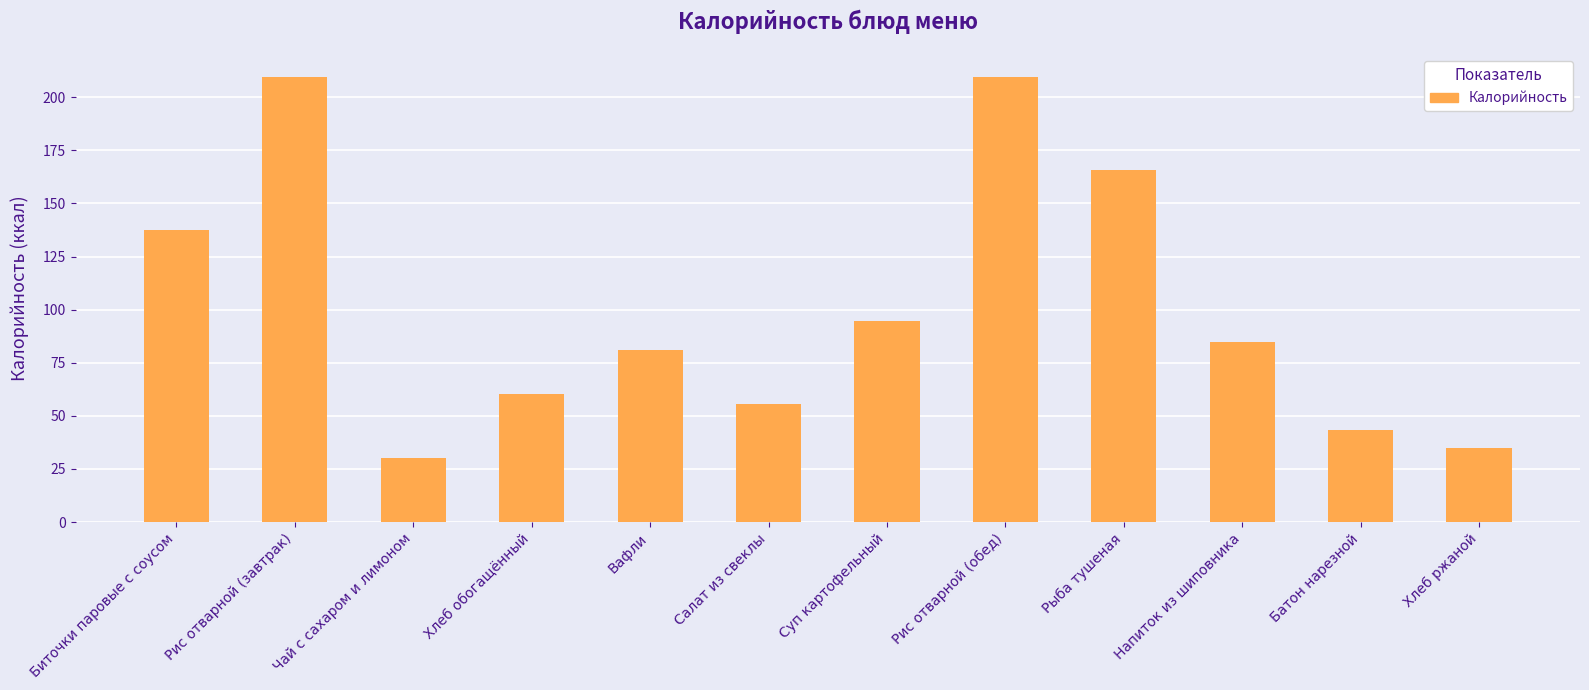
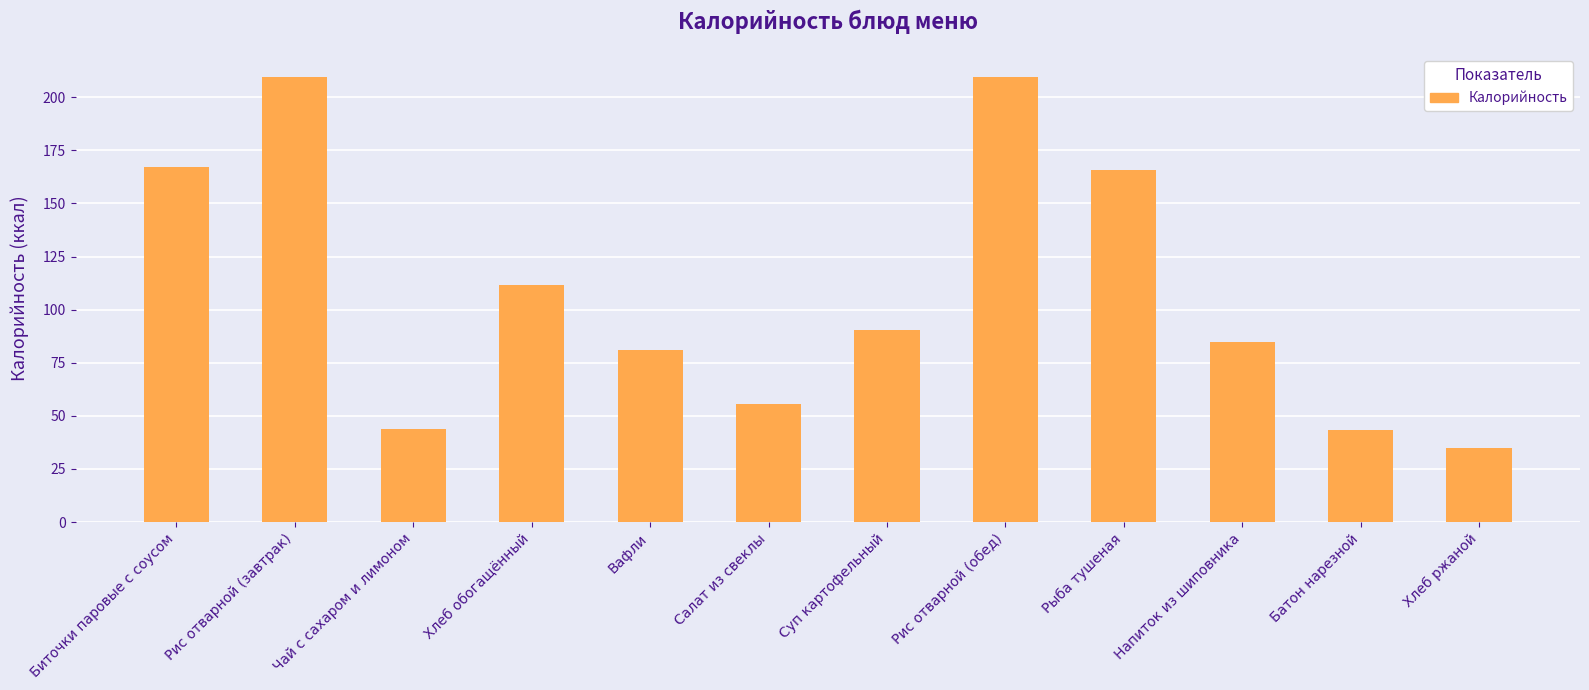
Биточки паровые с соусом: 138 -> 167
Чай с сахаром и лимоном: 30 -> 44
Хлеб обогащённый: 60 -> 112
Суп картофельный: 95 -> 91
